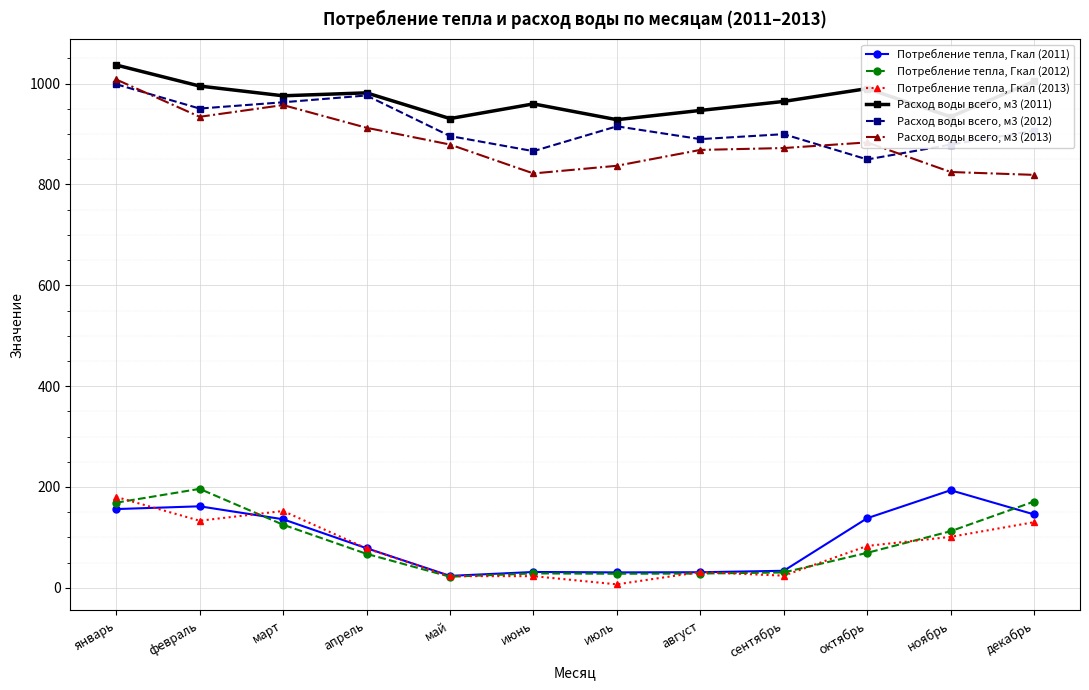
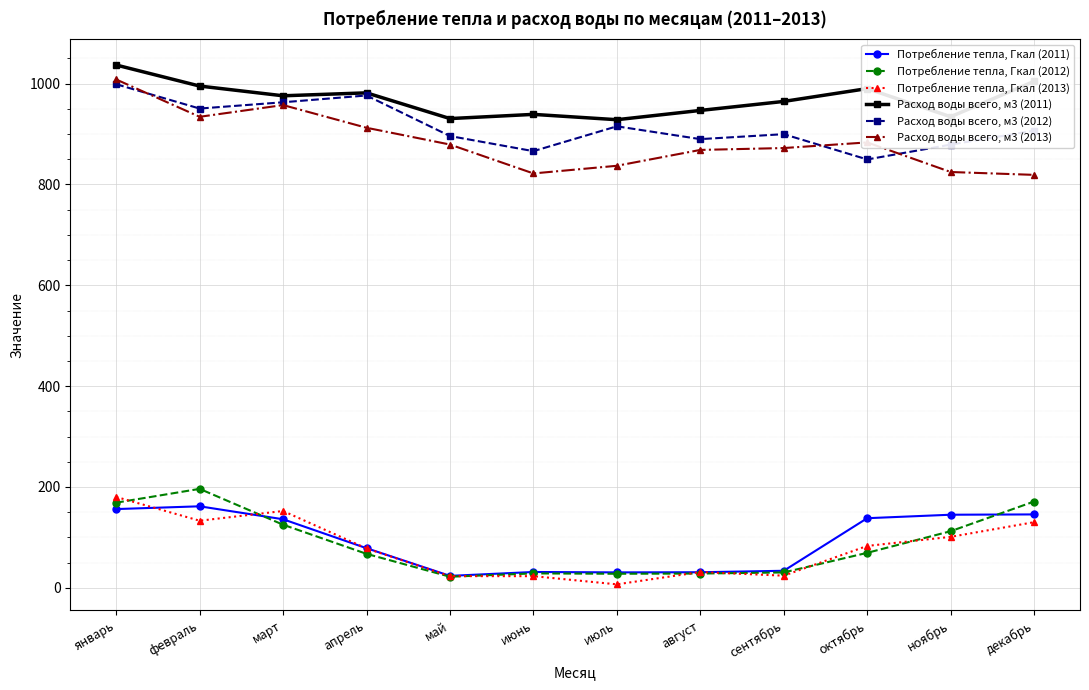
Расход воды всего, м3 (2011), июнь: 960 -> 940
Потребление тепла, Гкал (2011), ноябрь: 190 -> 140
